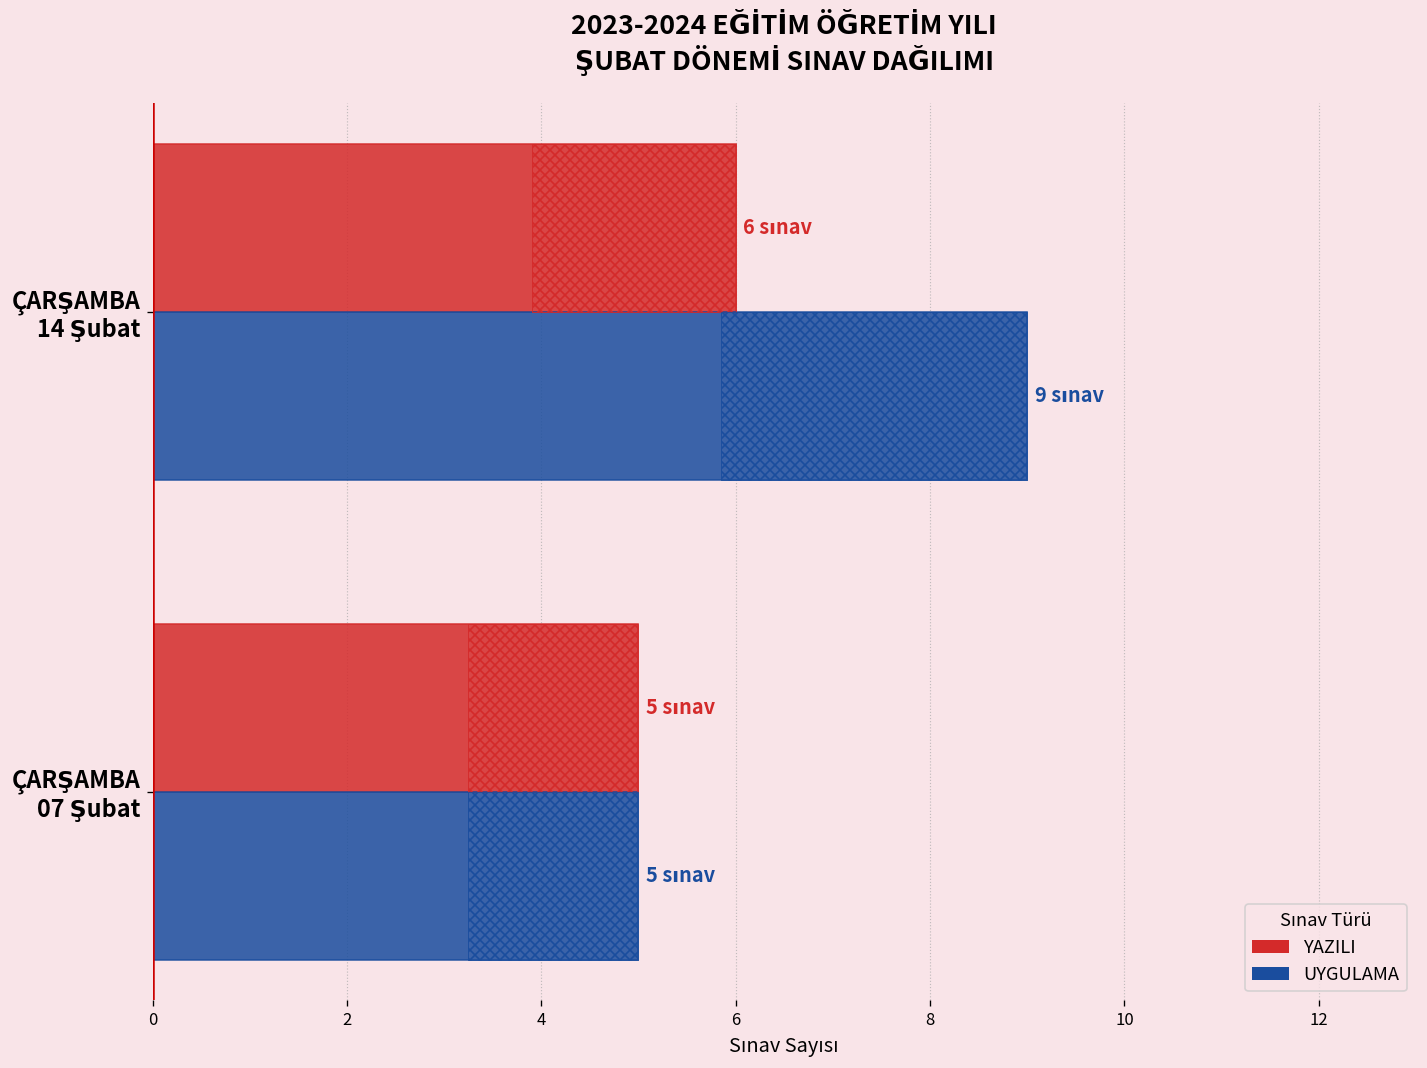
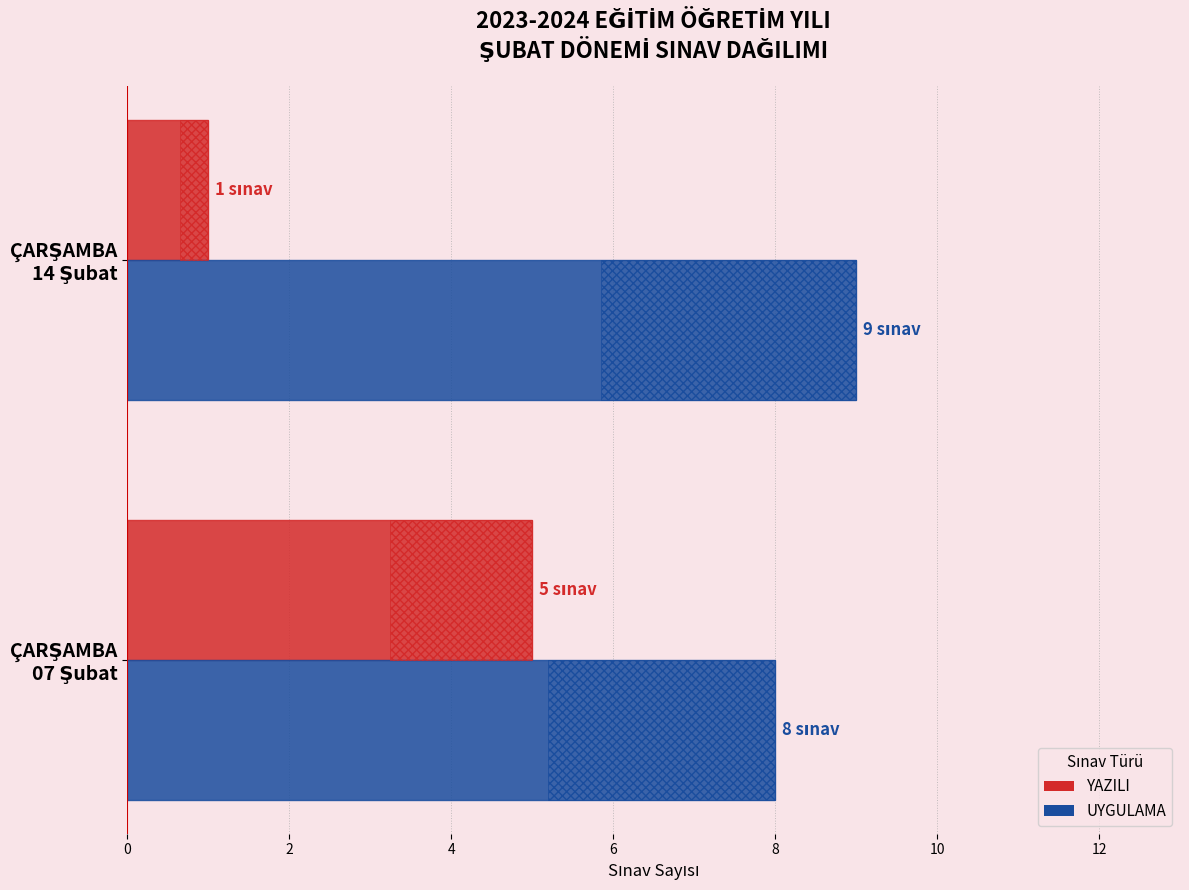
YAZILI, ÇARŞAMBA 14 Şubat: 6 -> 1
UYGULAMA, ÇARŞAMBA 07 Şubat: 5 -> 8
